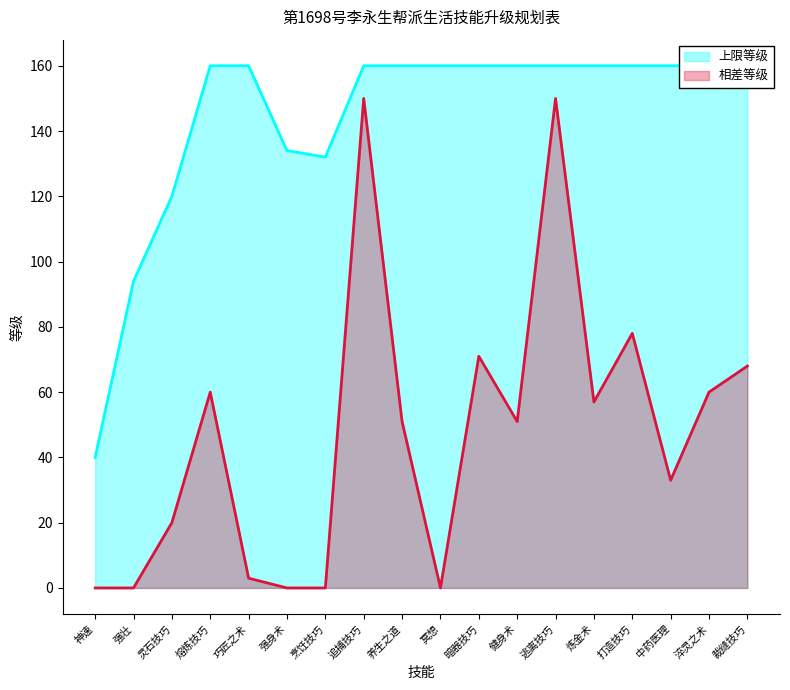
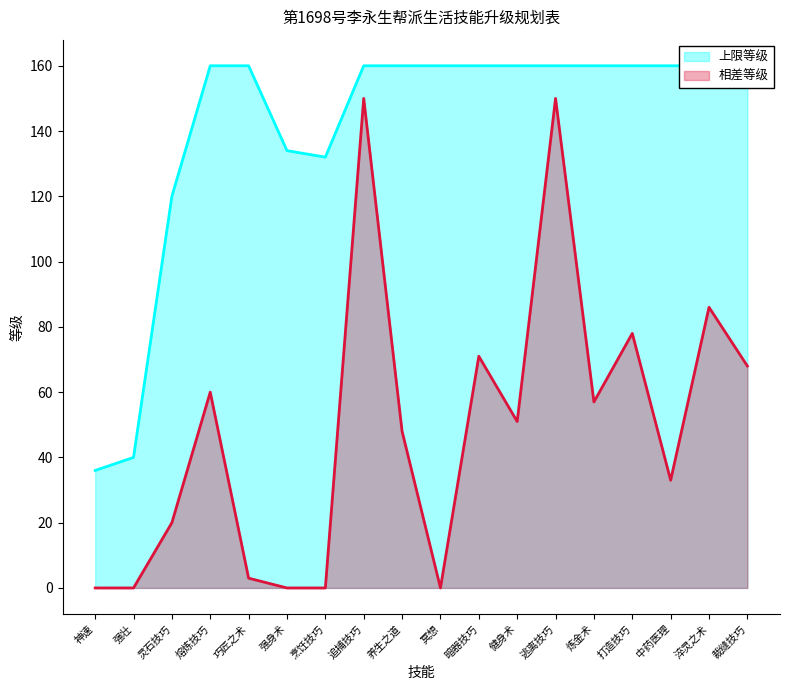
上限等级, 神速: 40 -> 36
上限等级, 强壮: 94 -> 40
相差等级, 养生之道: 51 -> 48
相差等级, 淬灵之术: 60 -> 86
